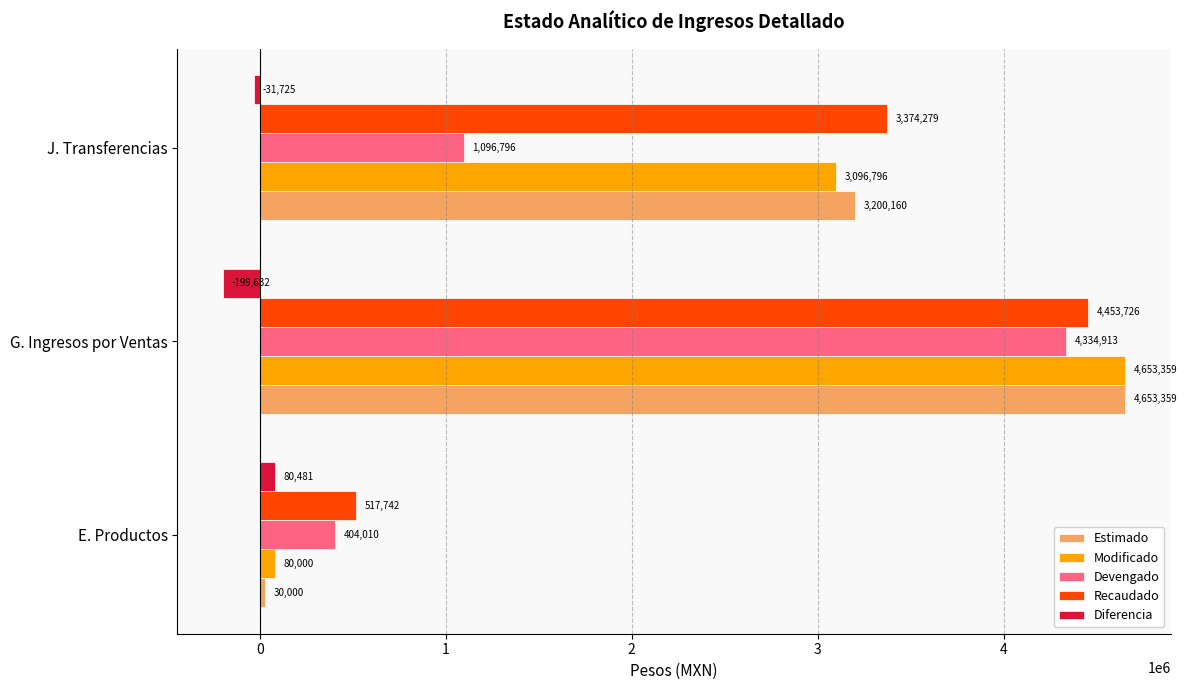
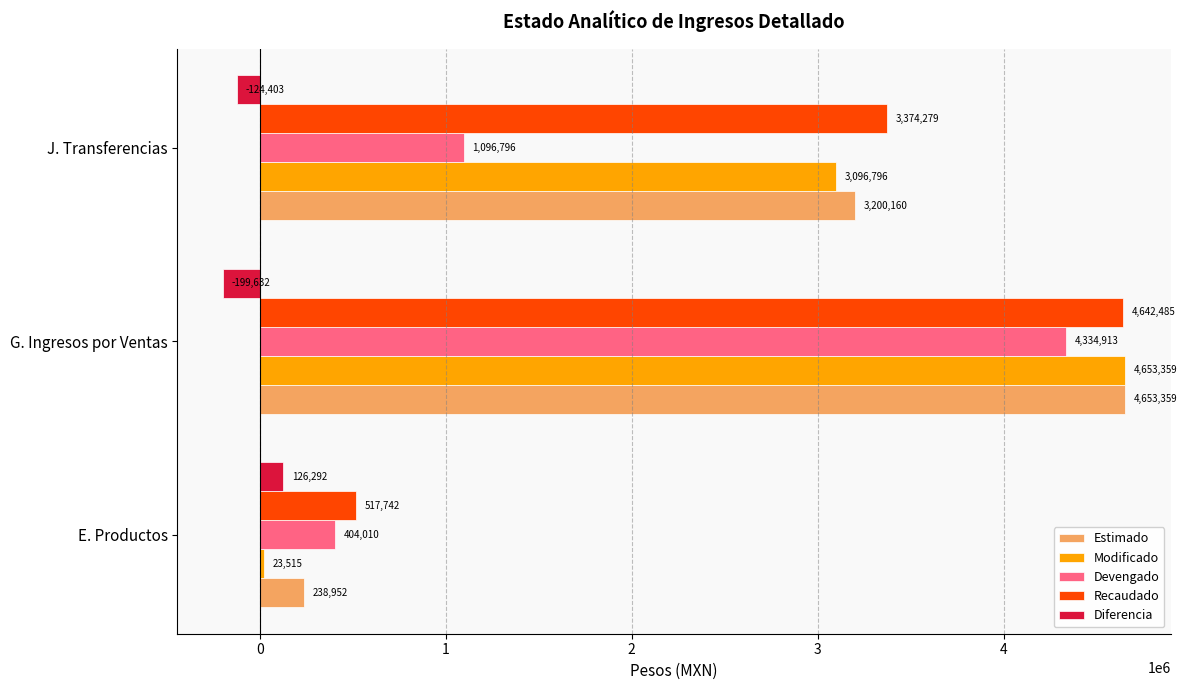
Diferencia, J. Transferencias: -31,725 -> -124,403
Recaudado, G. Ingresos por Ventas: 4,453,726 -> 4,642,485
Diferencia, E. Productos: 80,481 -> 126,292
Modificado, E. Productos: 80,000 -> 23,515
Estimado, E. Productos: 30,000 -> 238,952
